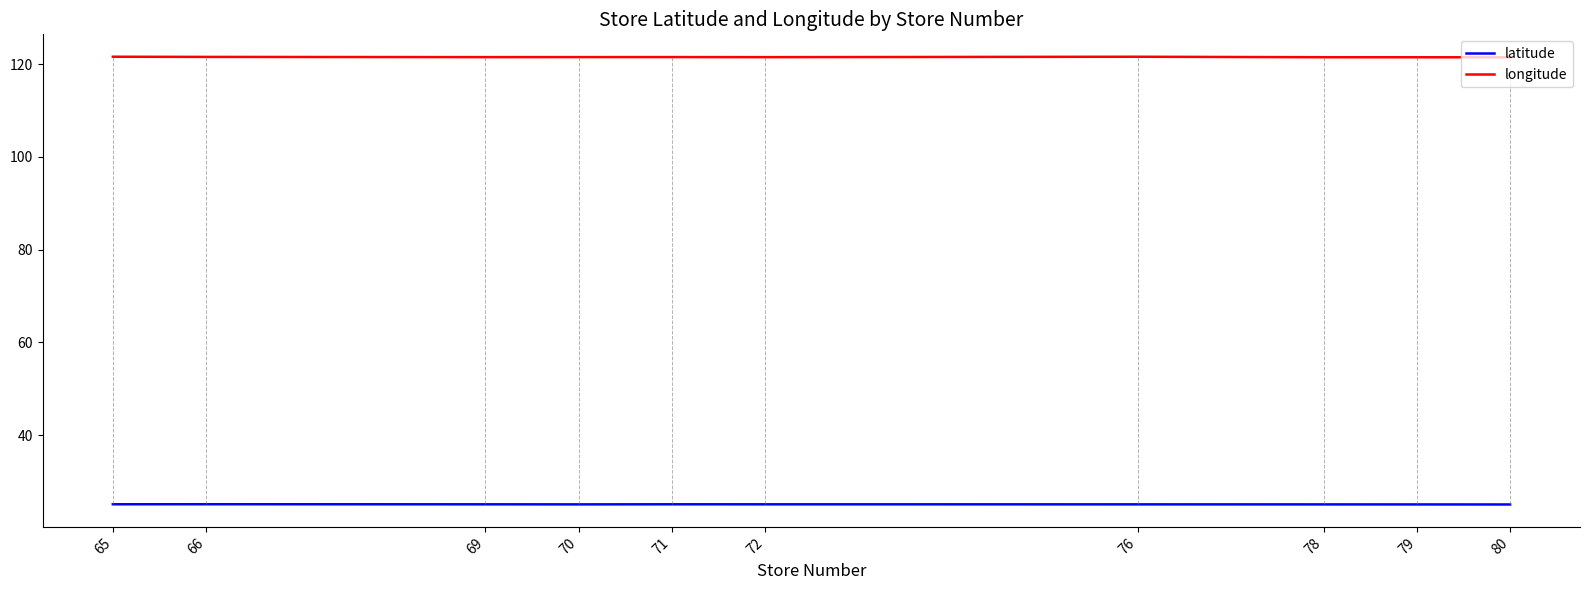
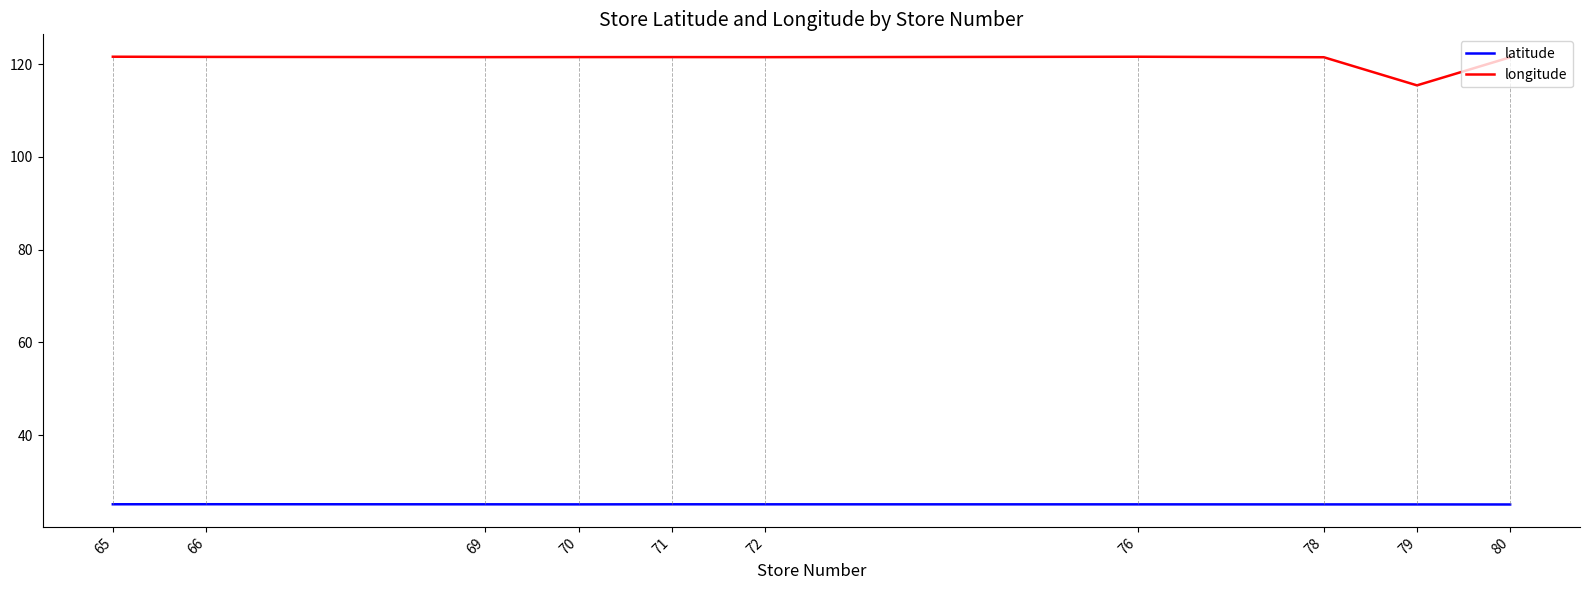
longitude, 79: 122 -> 115
